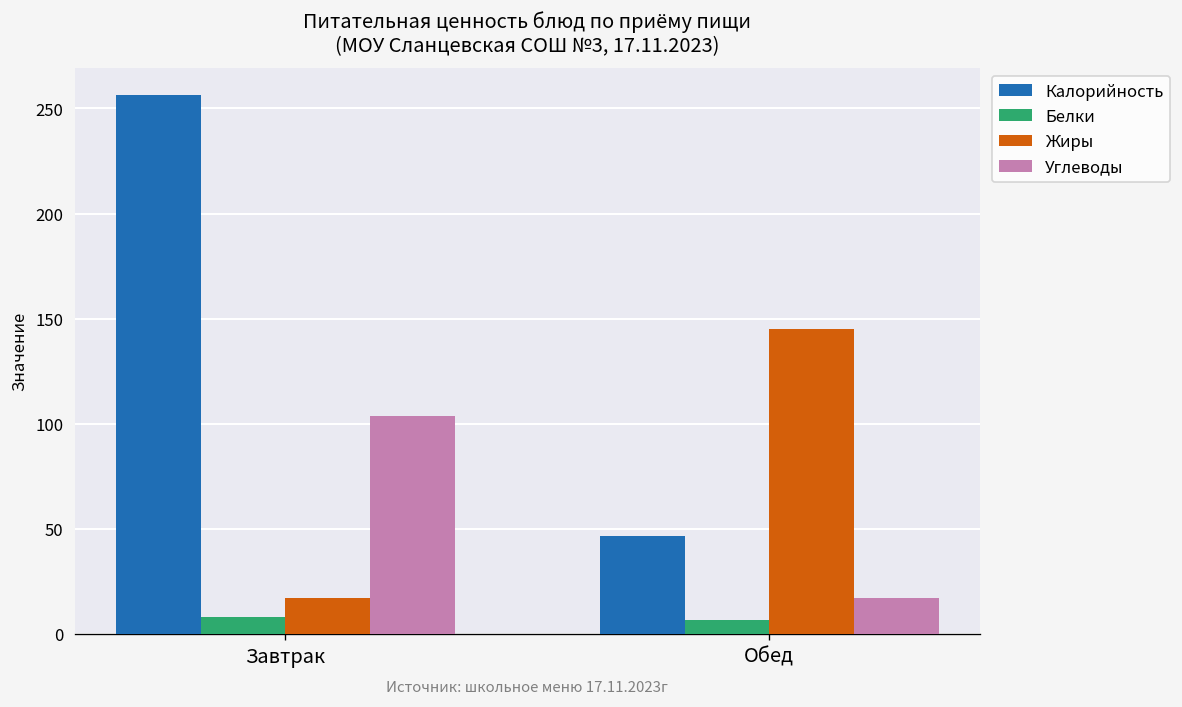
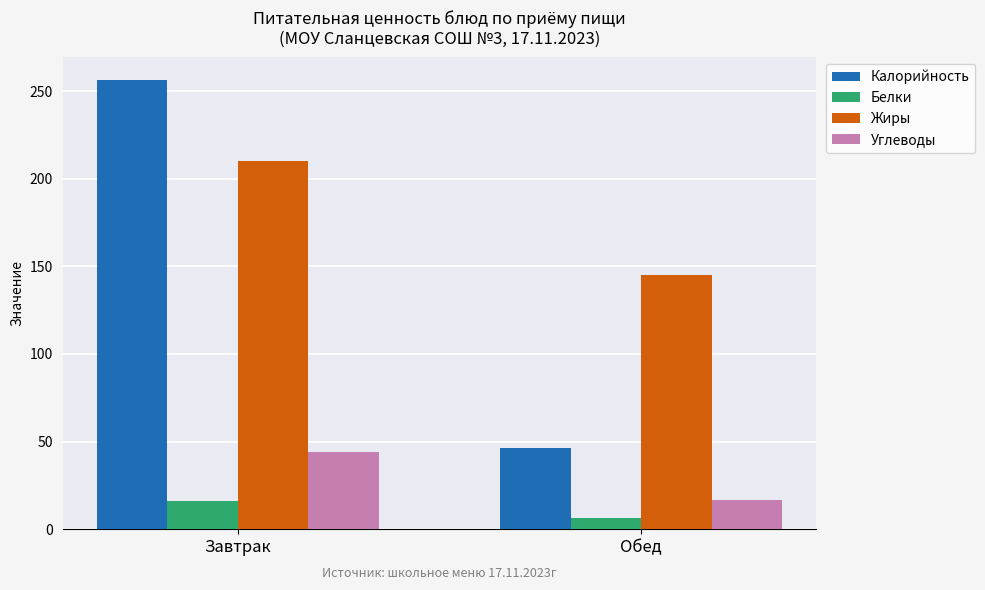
Белки, Завтрак: 8 -> 16
Жиры, Завтрак: 17 -> 210
Углеводы, Завтрак: 104 -> 44
